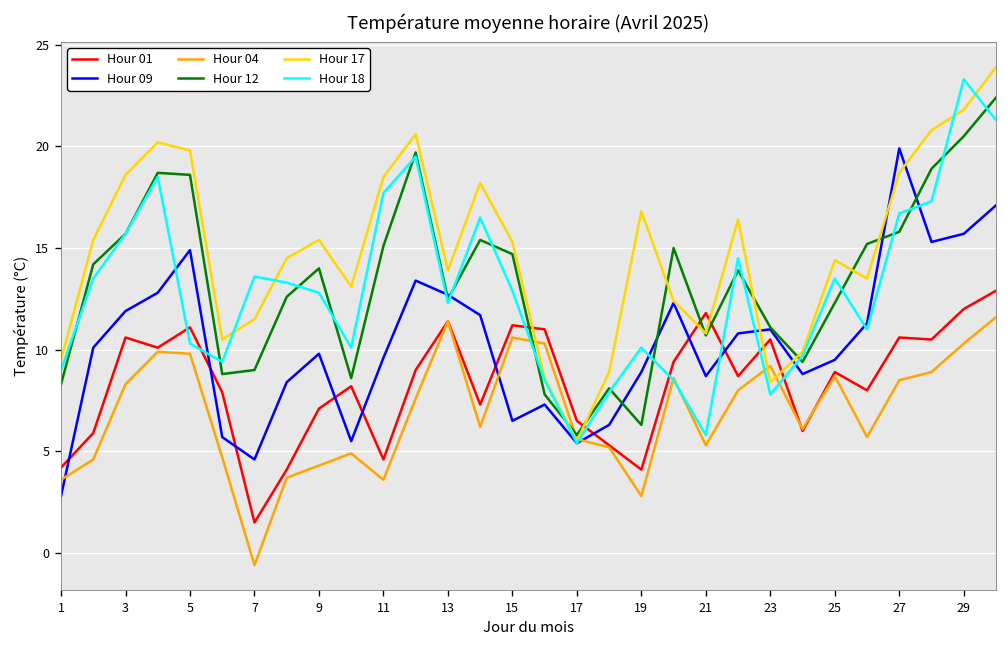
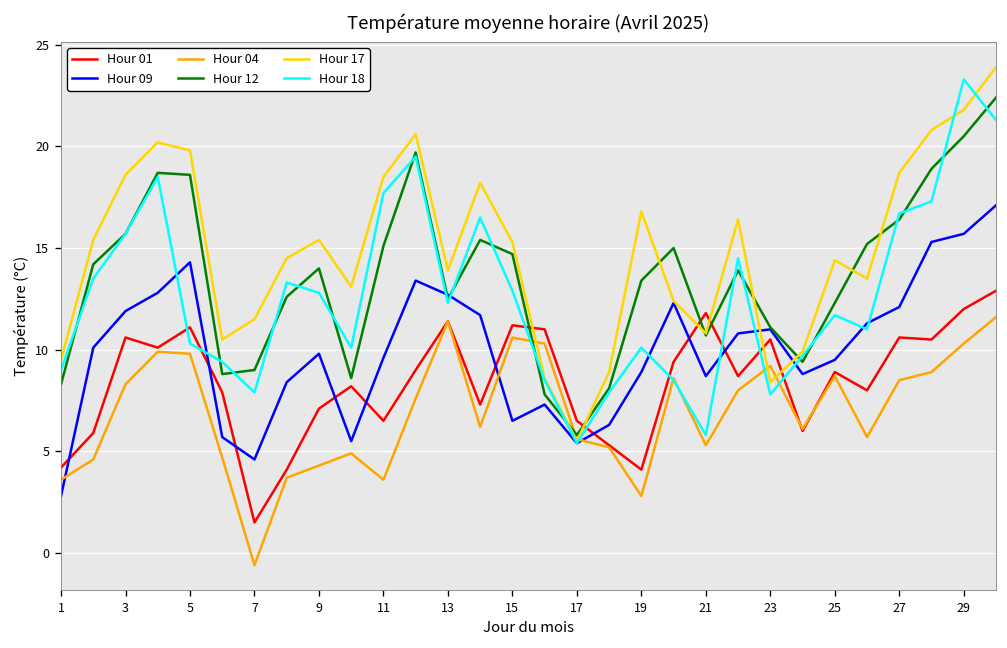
Hour 09, 5: 14.9 -> 14.3
Hour 18, 7: 13.6 -> 7.9
Hour 01, 11: 4.6 -> 6.5
Hour 12, 19: 6.3 -> 13.4
Hour 18, 25: 13.5 -> 11.7
Hour 09, 27: 19.9 -> 12.1
Hour 12, 27: 15.8 -> 16.4
